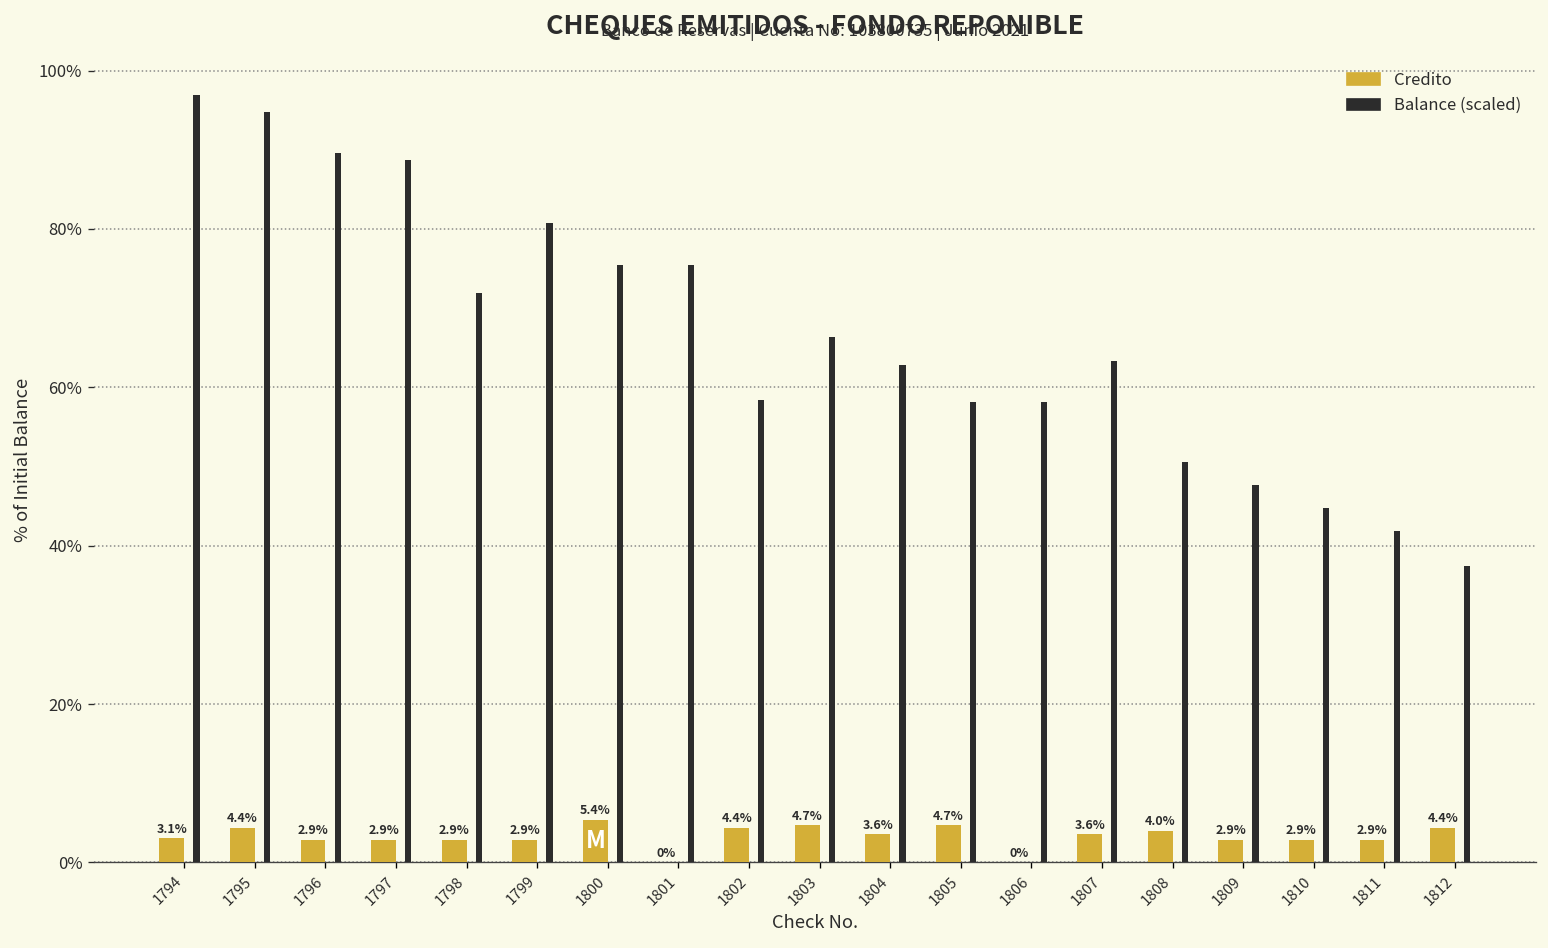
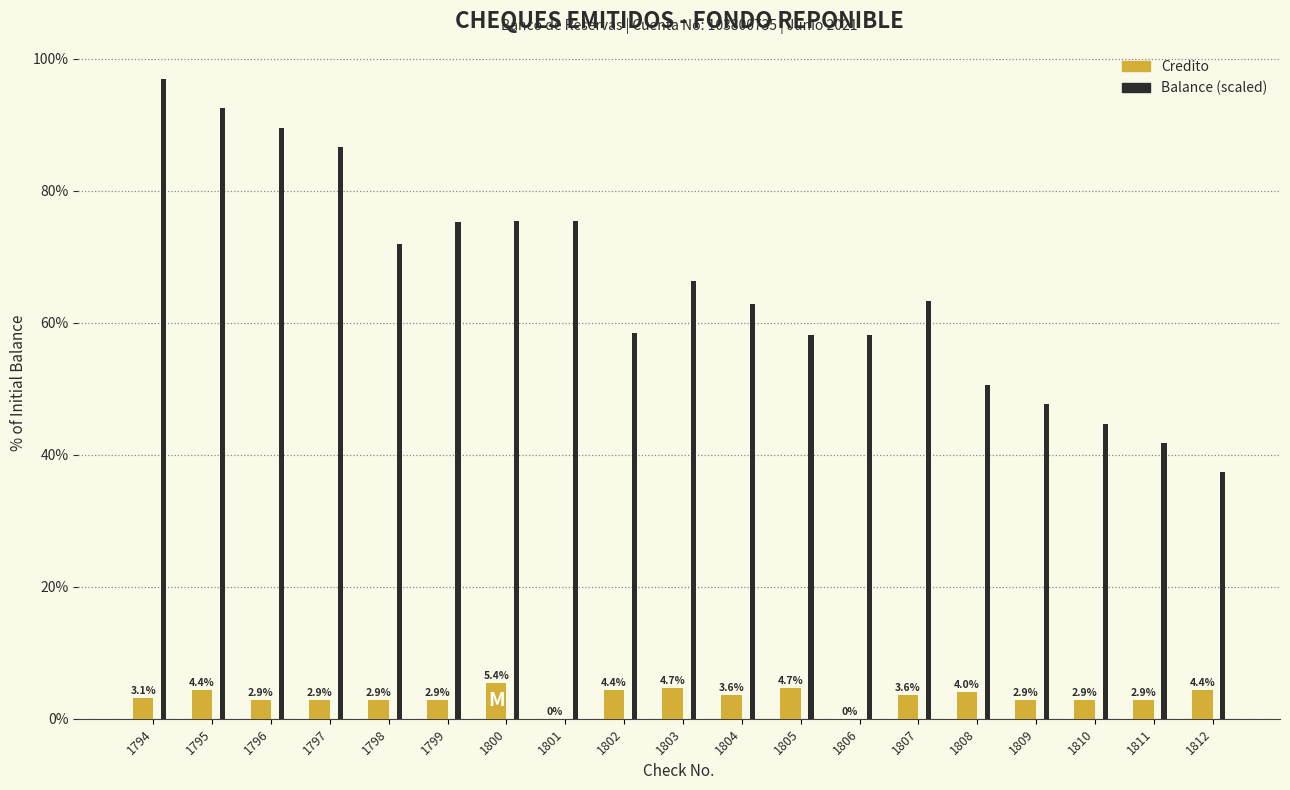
Balance (scaled), 1795: 95% -> 92%
Balance (scaled), 1797: 89% -> 87%
Balance (scaled), 1799: 81% -> 75%
